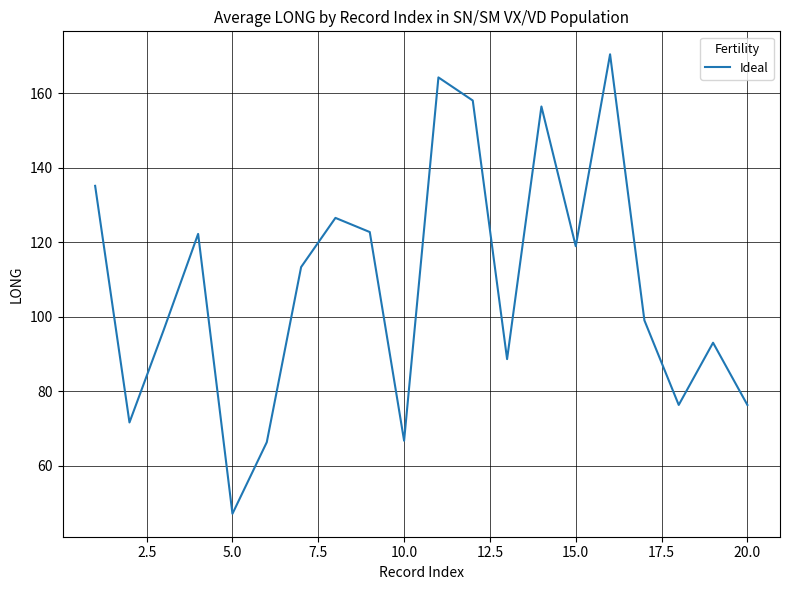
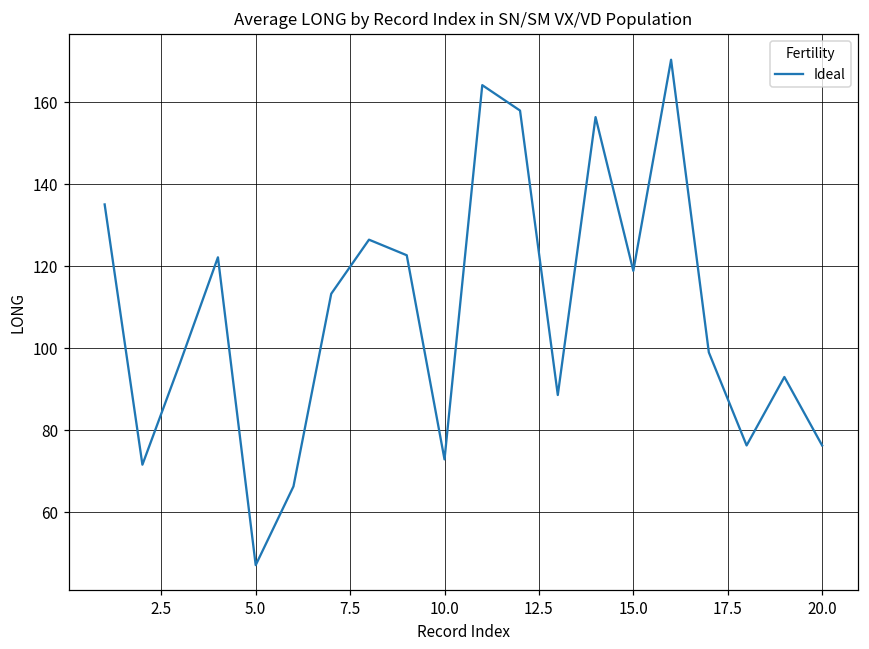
10.0: 67 -> 73
